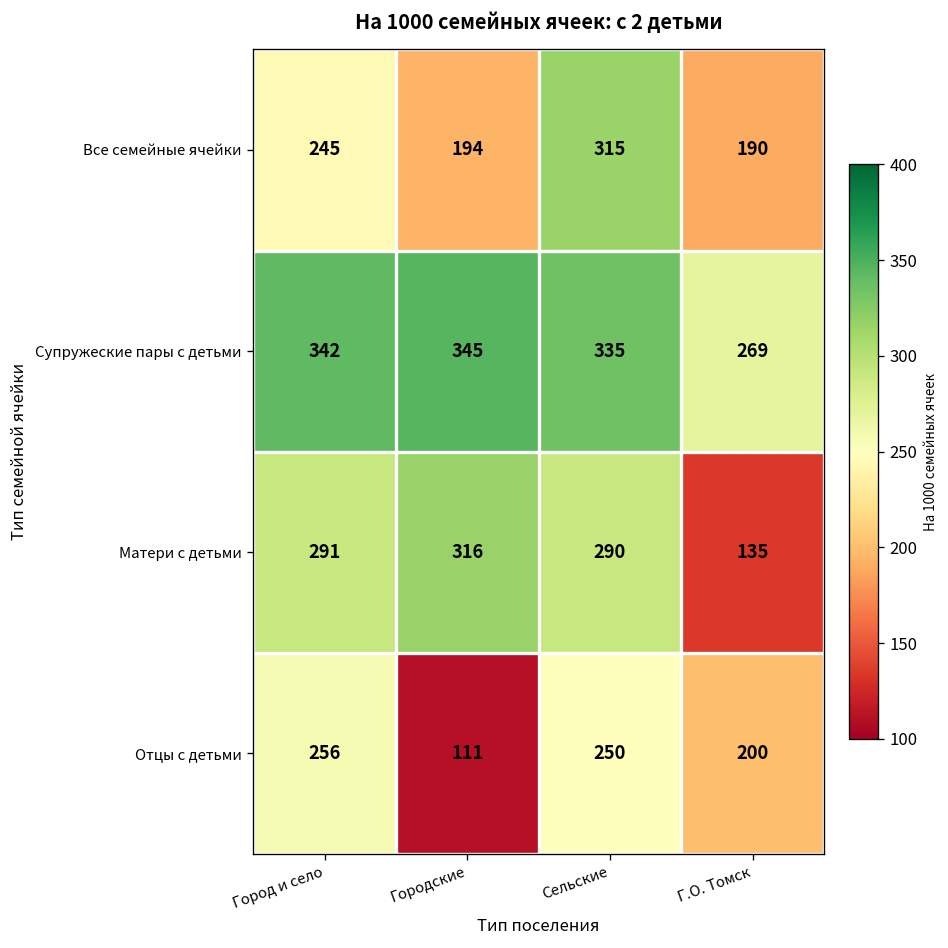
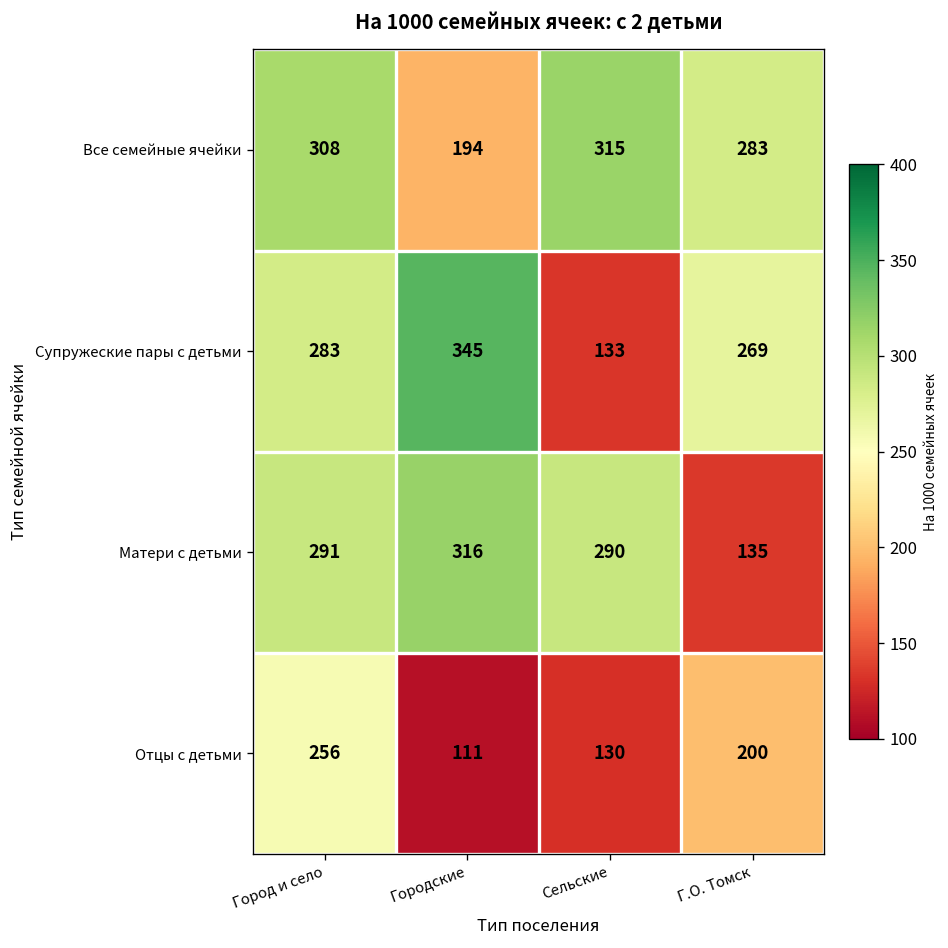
Все семейные ячейки, Город и село: 245 -> 308
Все семейные ячейки, Г.О. Томск: 190 -> 283
Супружеские пары с детьми, Город и село: 342 -> 283
Супружеские пары с детьми, Сельские: 335 -> 133
Отцы с детьми, Сельские: 250 -> 130
